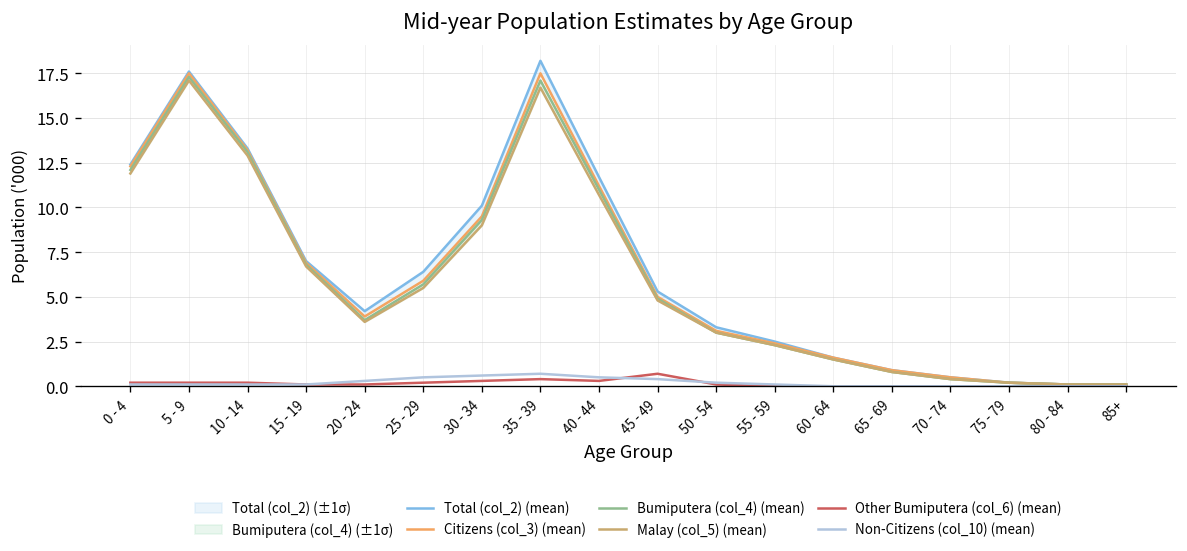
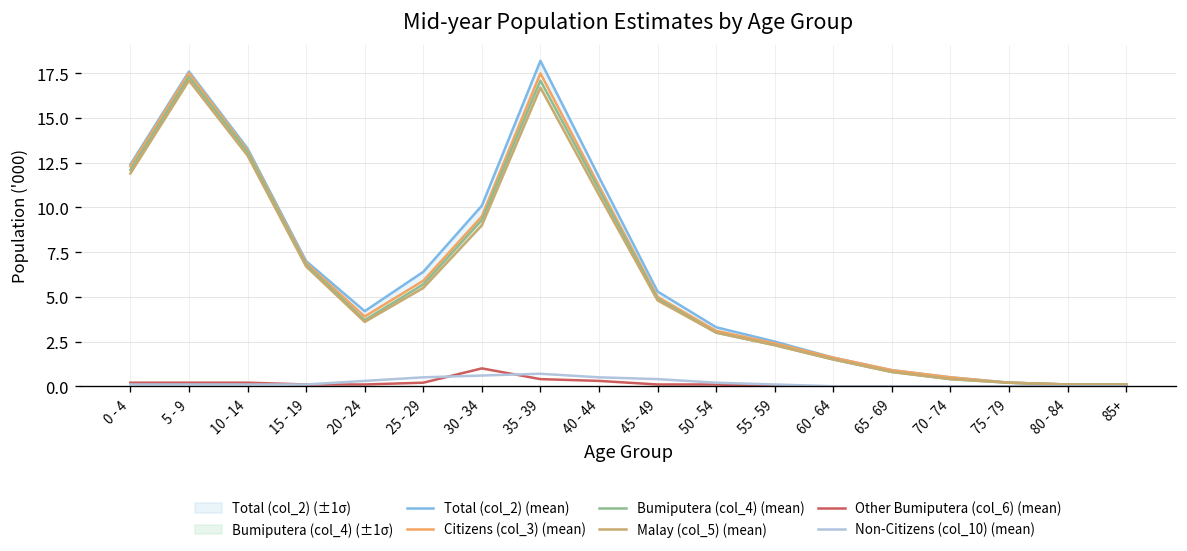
Other Bumiputera (col_6) (mean), 30 - 34: 0.3 -> 1.0
Other Bumiputera (col_6) (mean), 45 - 49: 0.7 -> 0.1
